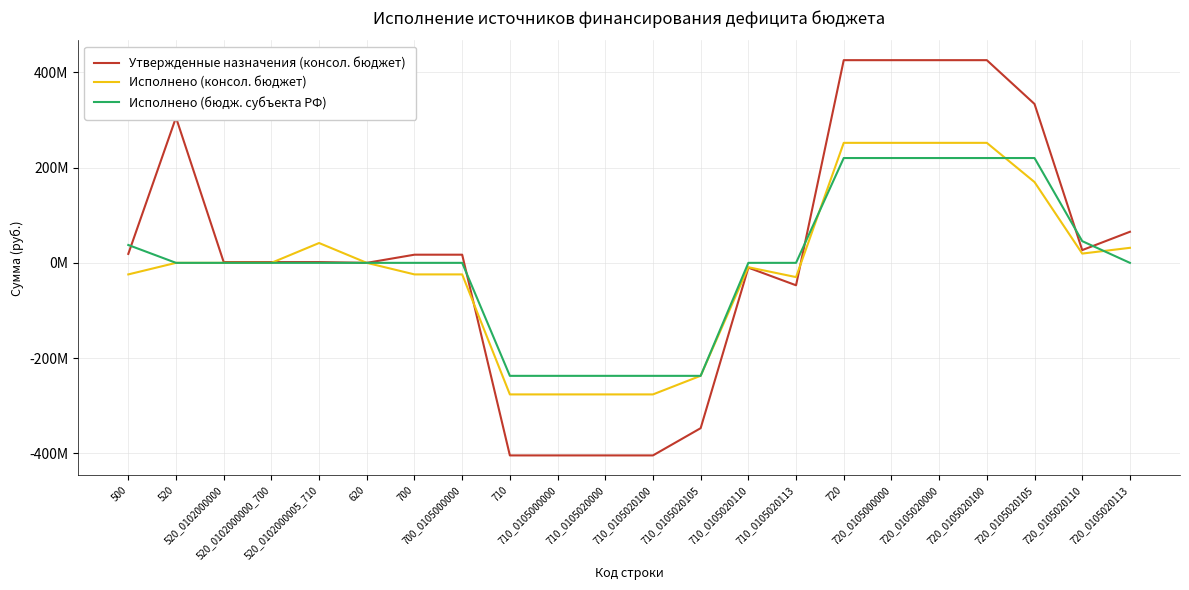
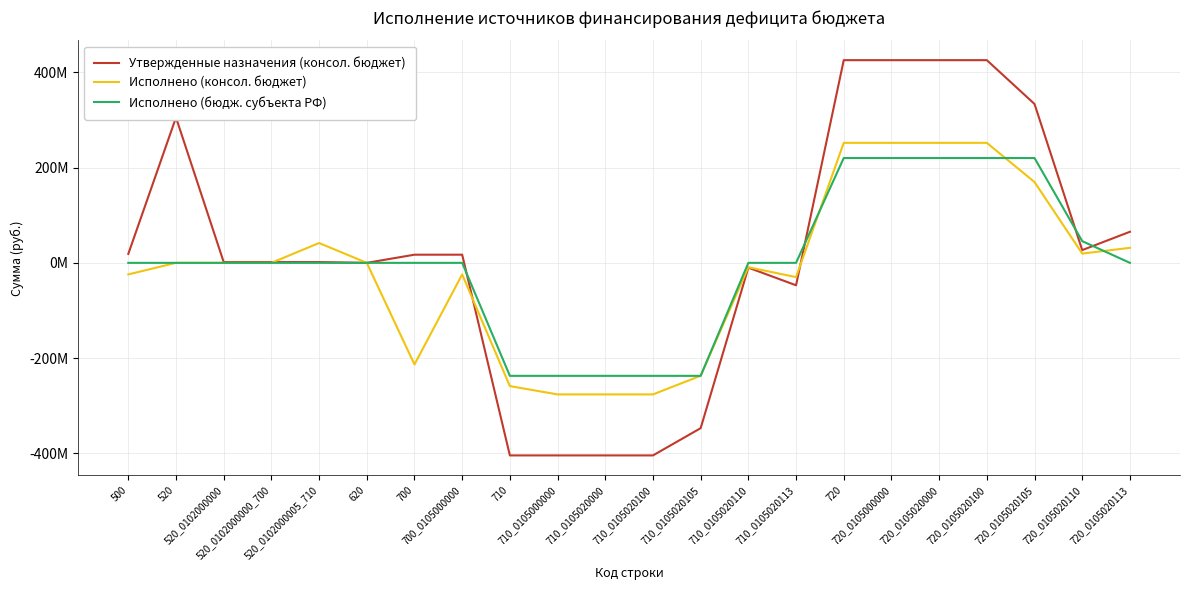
Исполнено (бюдж. субъекта РФ), 500: 40000000 -> 0
Исполнено (консол. бюджет), 700: -20000000 -> -210000000
Исполнено (консол. бюджет), 710: -280000000 -> -260000000
